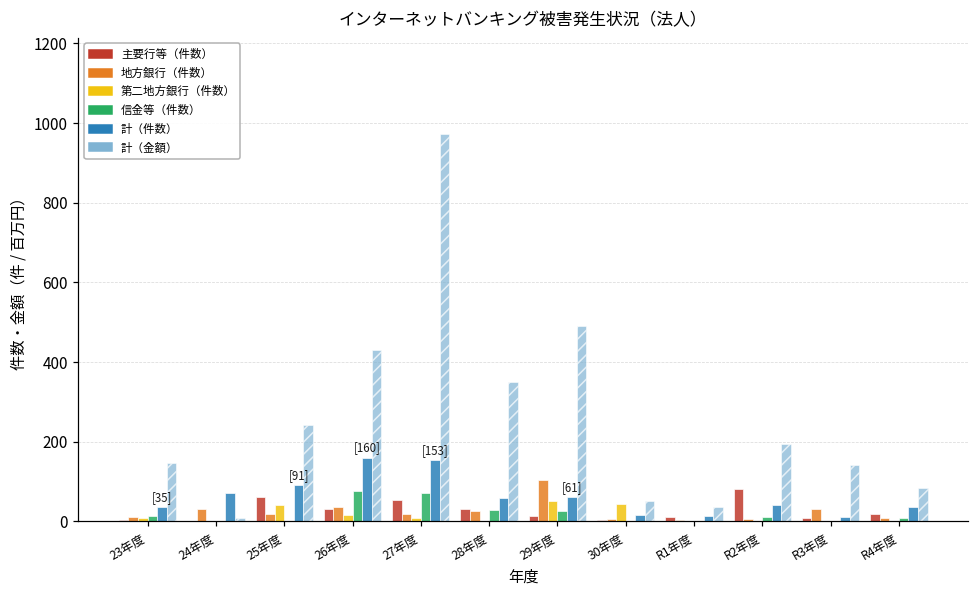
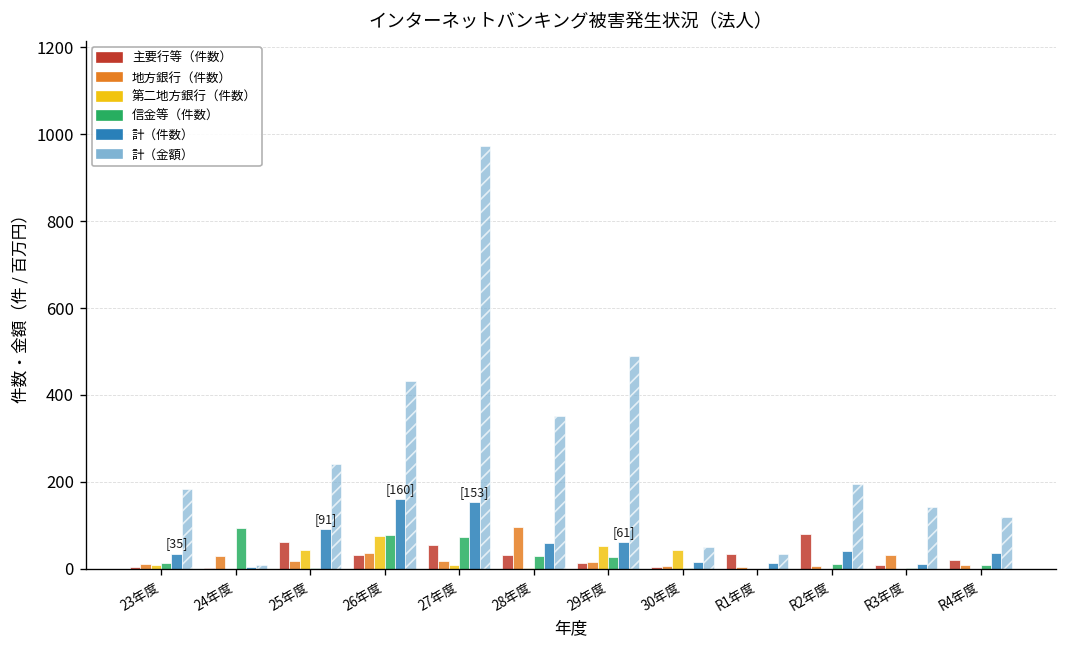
計（金額）, 23年度: 150 -> 180
信金等（件数）, 24年度: 0 -> 90
計（件数）, 24年度: 70 -> 0
第二地方銀行（件数）, 26年度: 20 -> 80
地方銀行（件数）, 28年度: 30 -> 100
地方銀行（件数）, 29年度: 100 -> 20
主要行等（件数）, R1年度: 10 -> 30
計（金額）, R4年度: 80 -> 120
